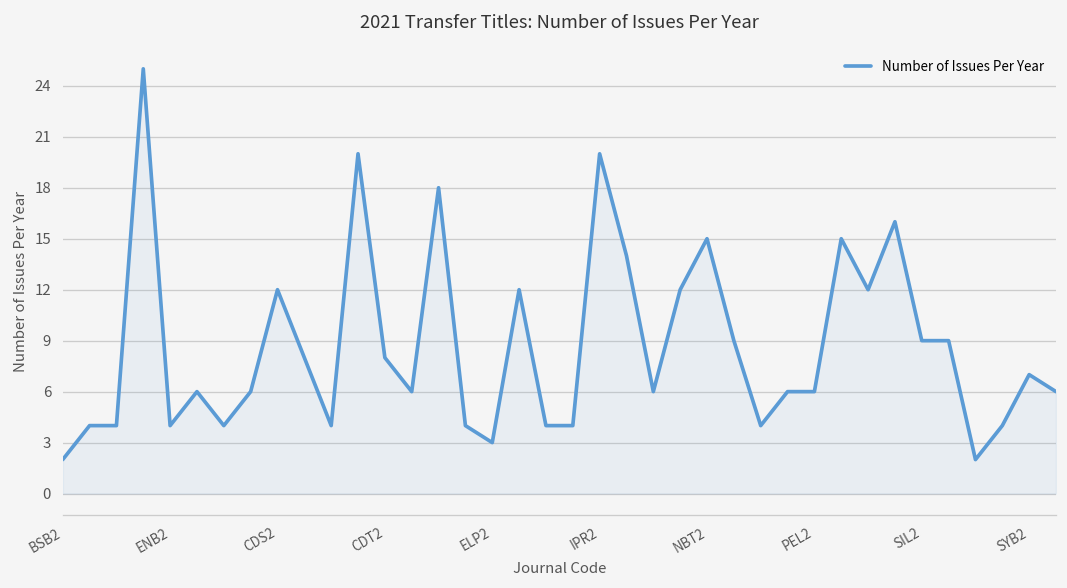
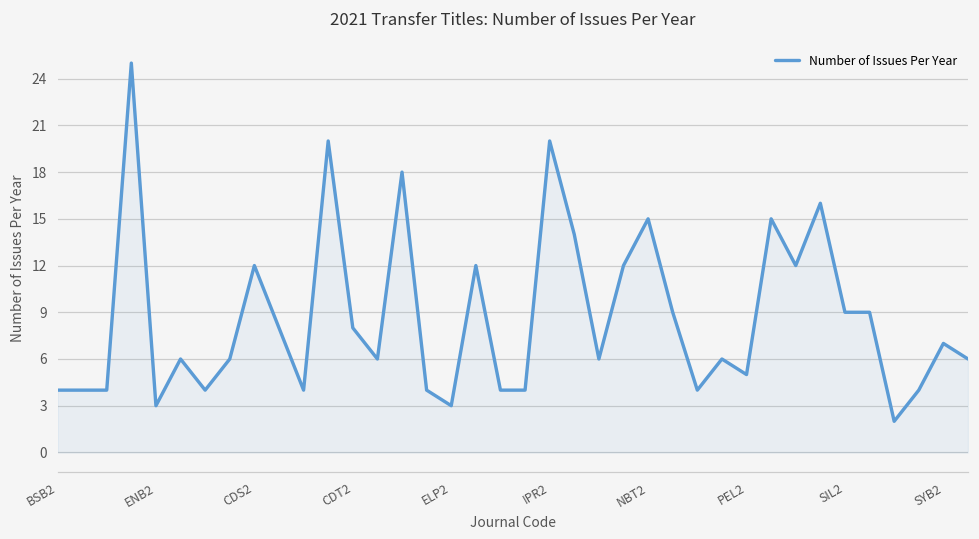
BSB2: 2 -> 4
ENB2: 4 -> 3
PEL2: 6 -> 5
